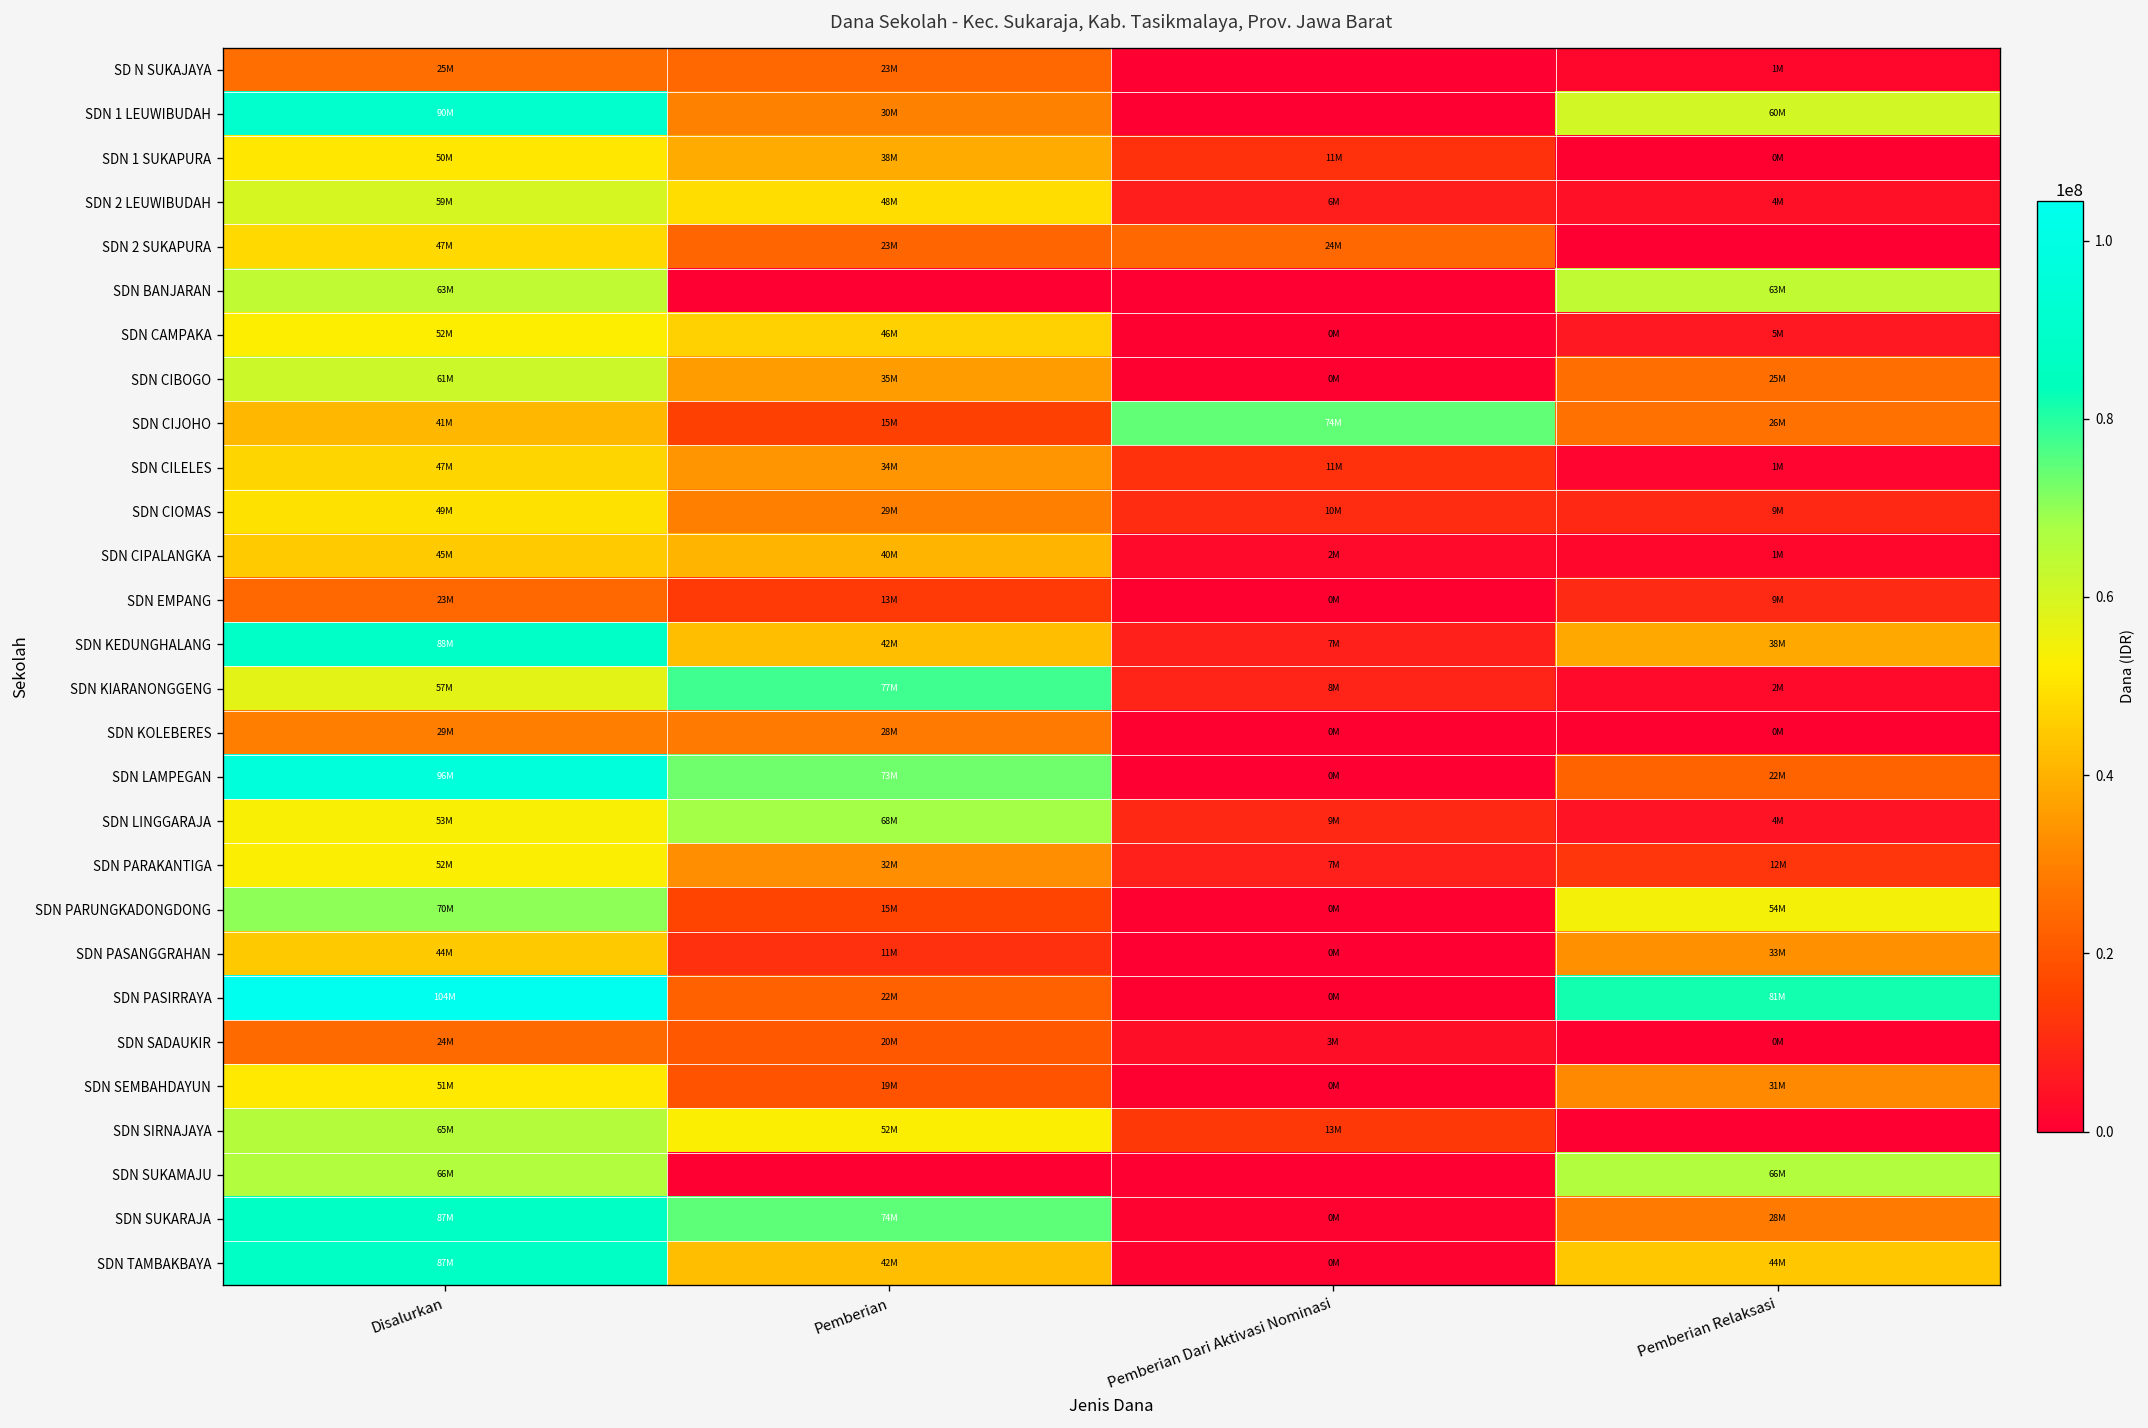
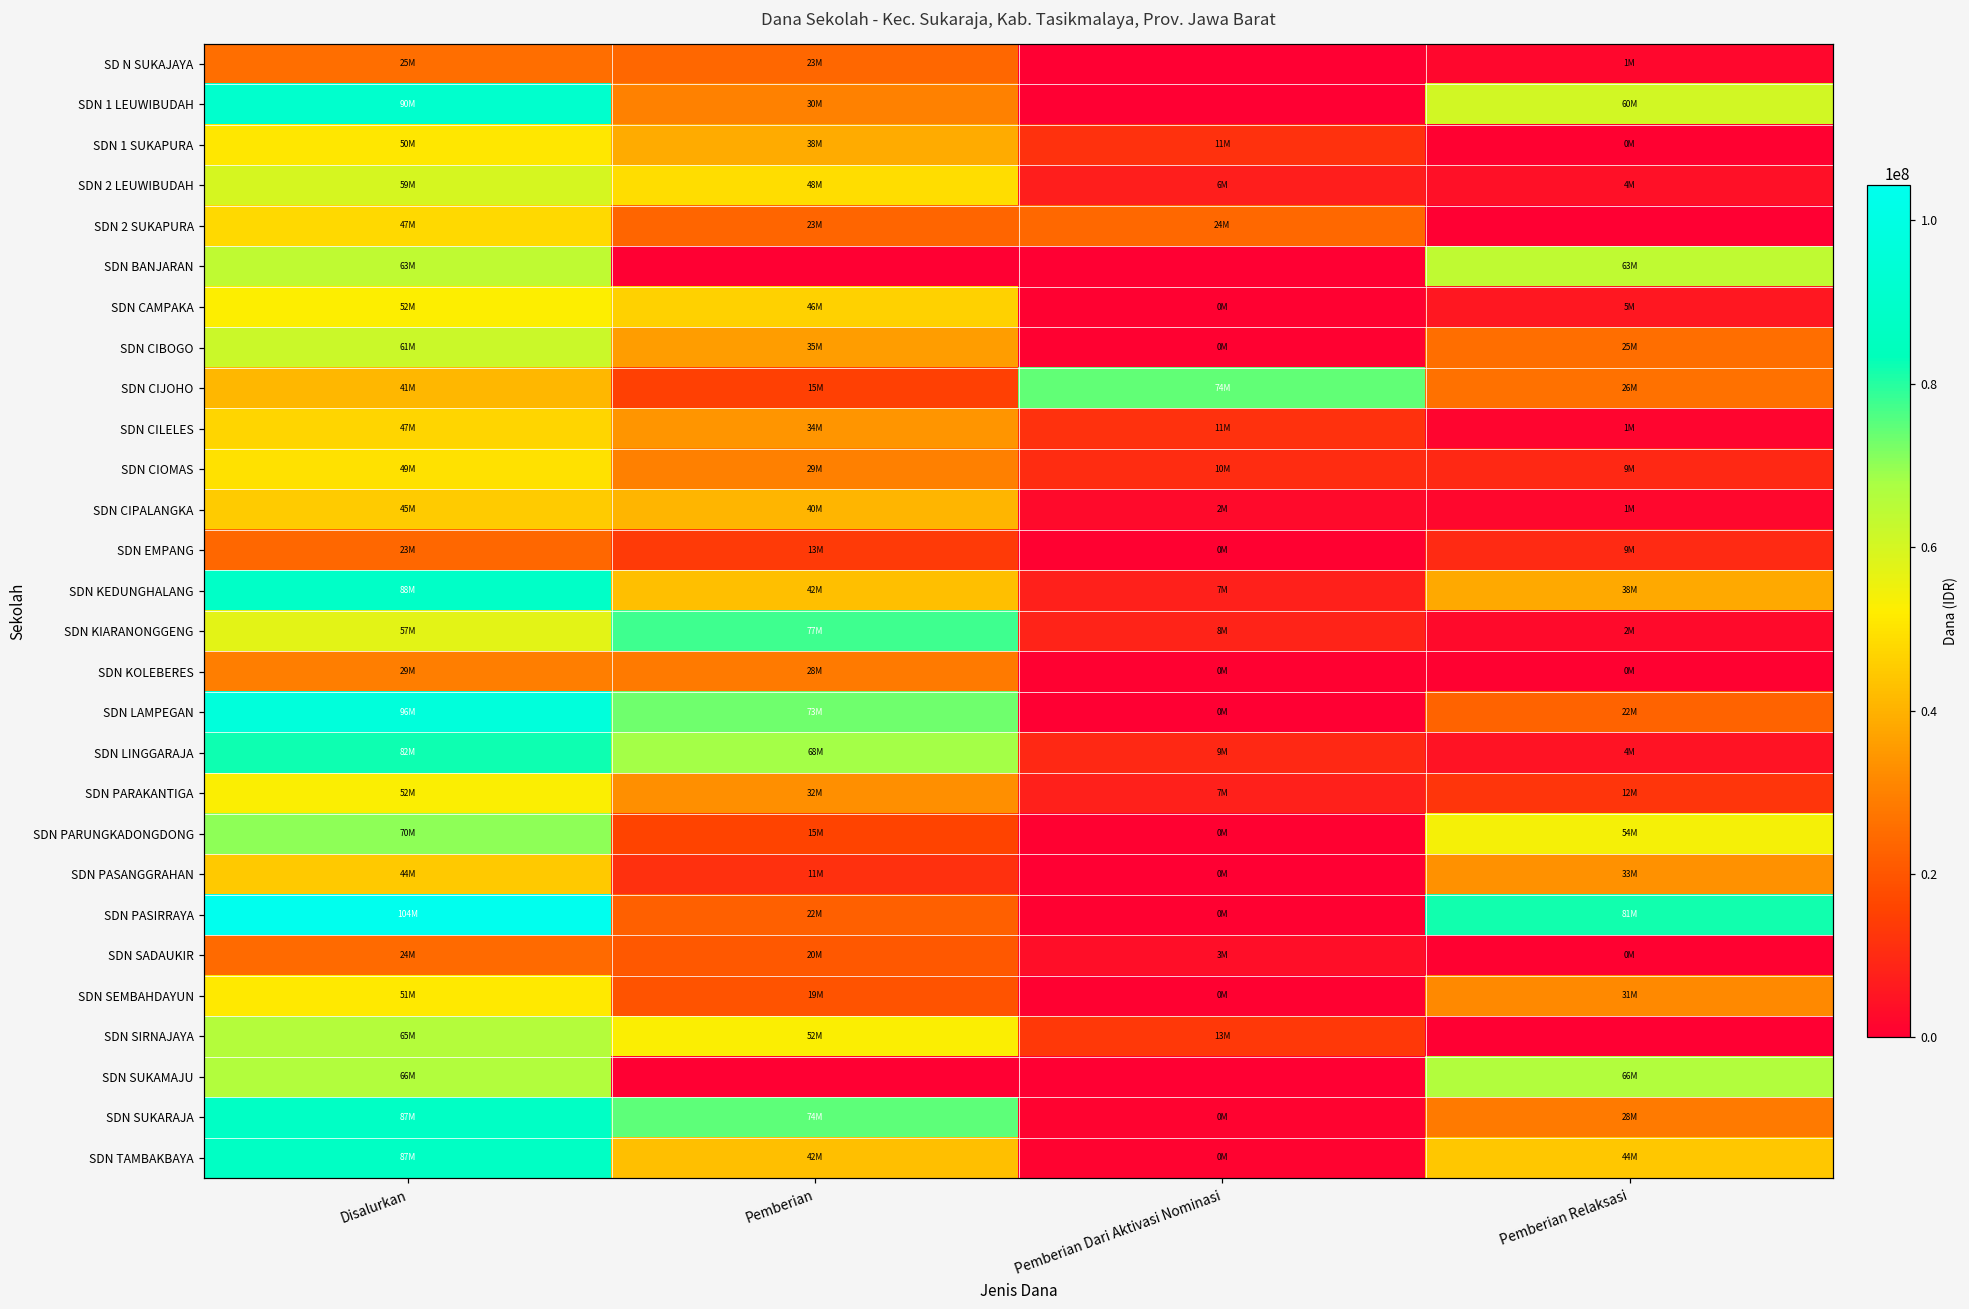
SDN LINGGARAJA, Disalurkan: 53M -> 82M
